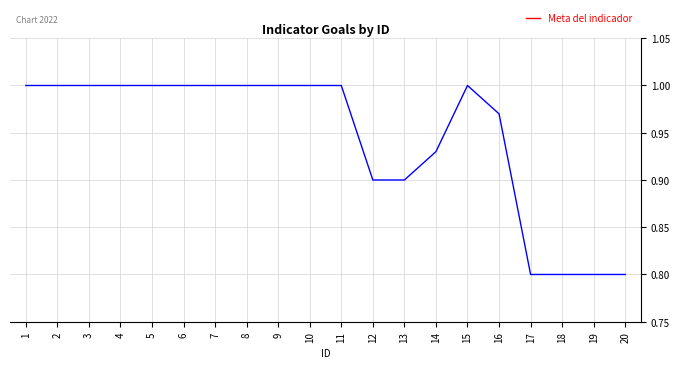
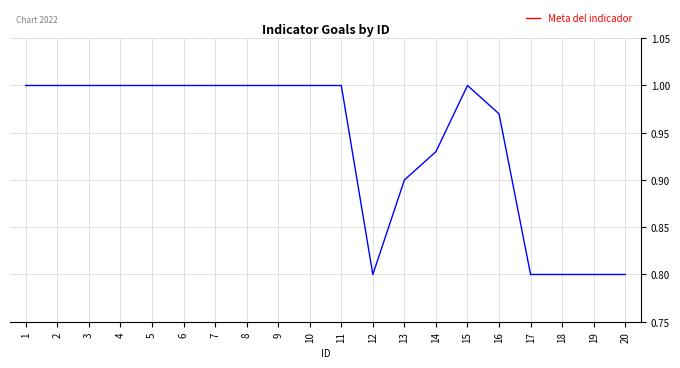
12: 0.9 -> 0.8
